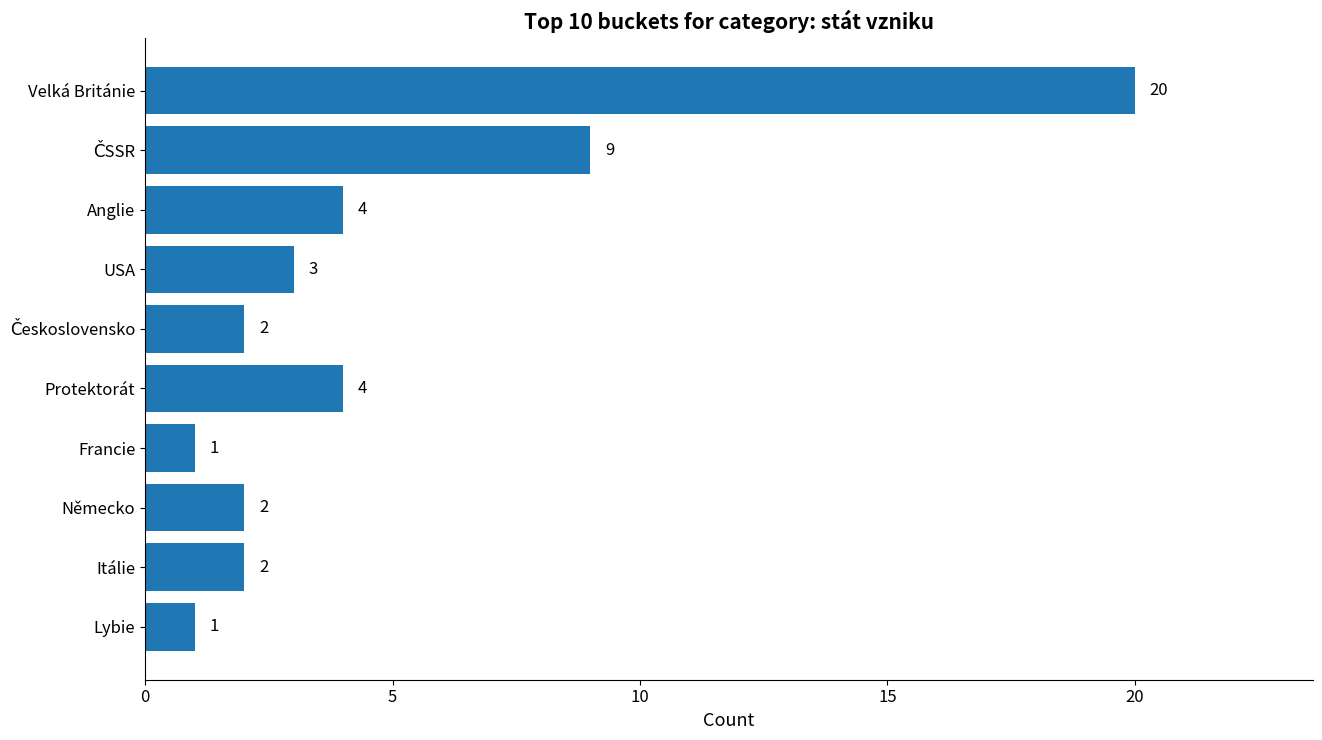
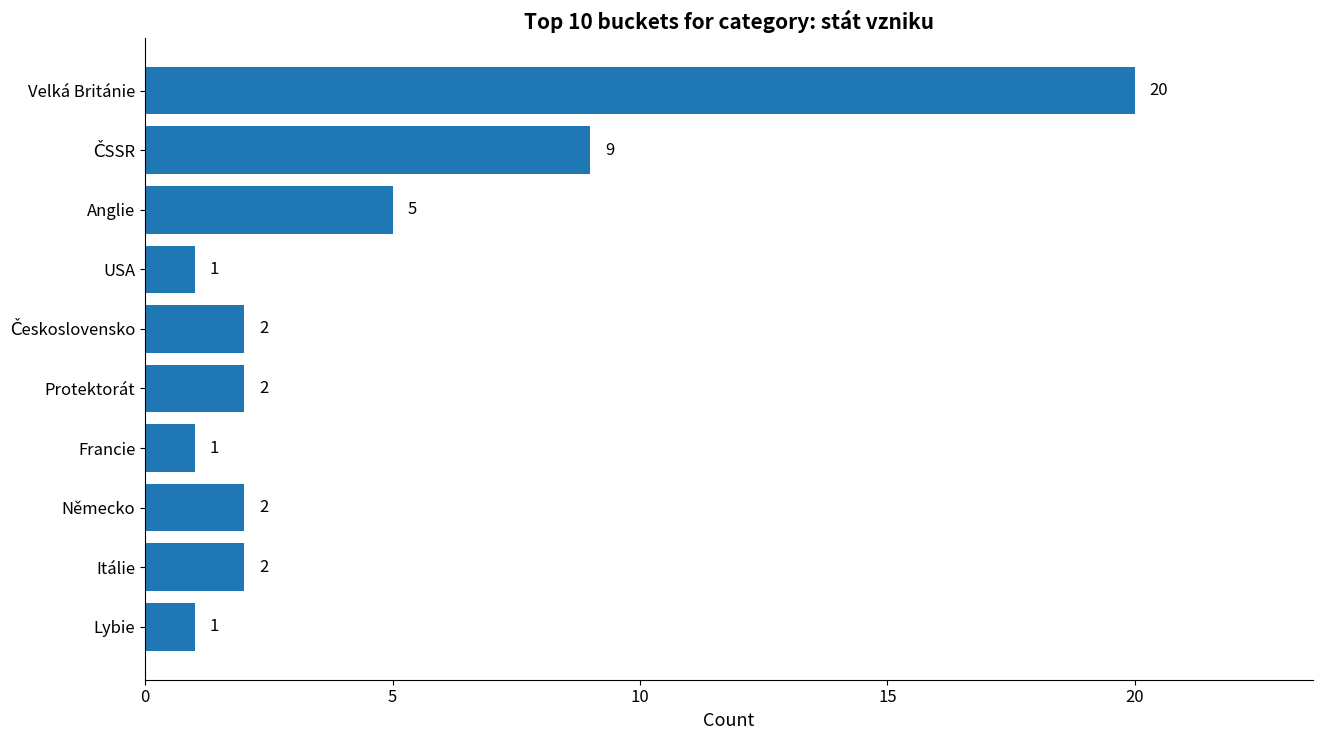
Anglie: 4 -> 5
USA: 3 -> 1
Protektorát: 4 -> 2
